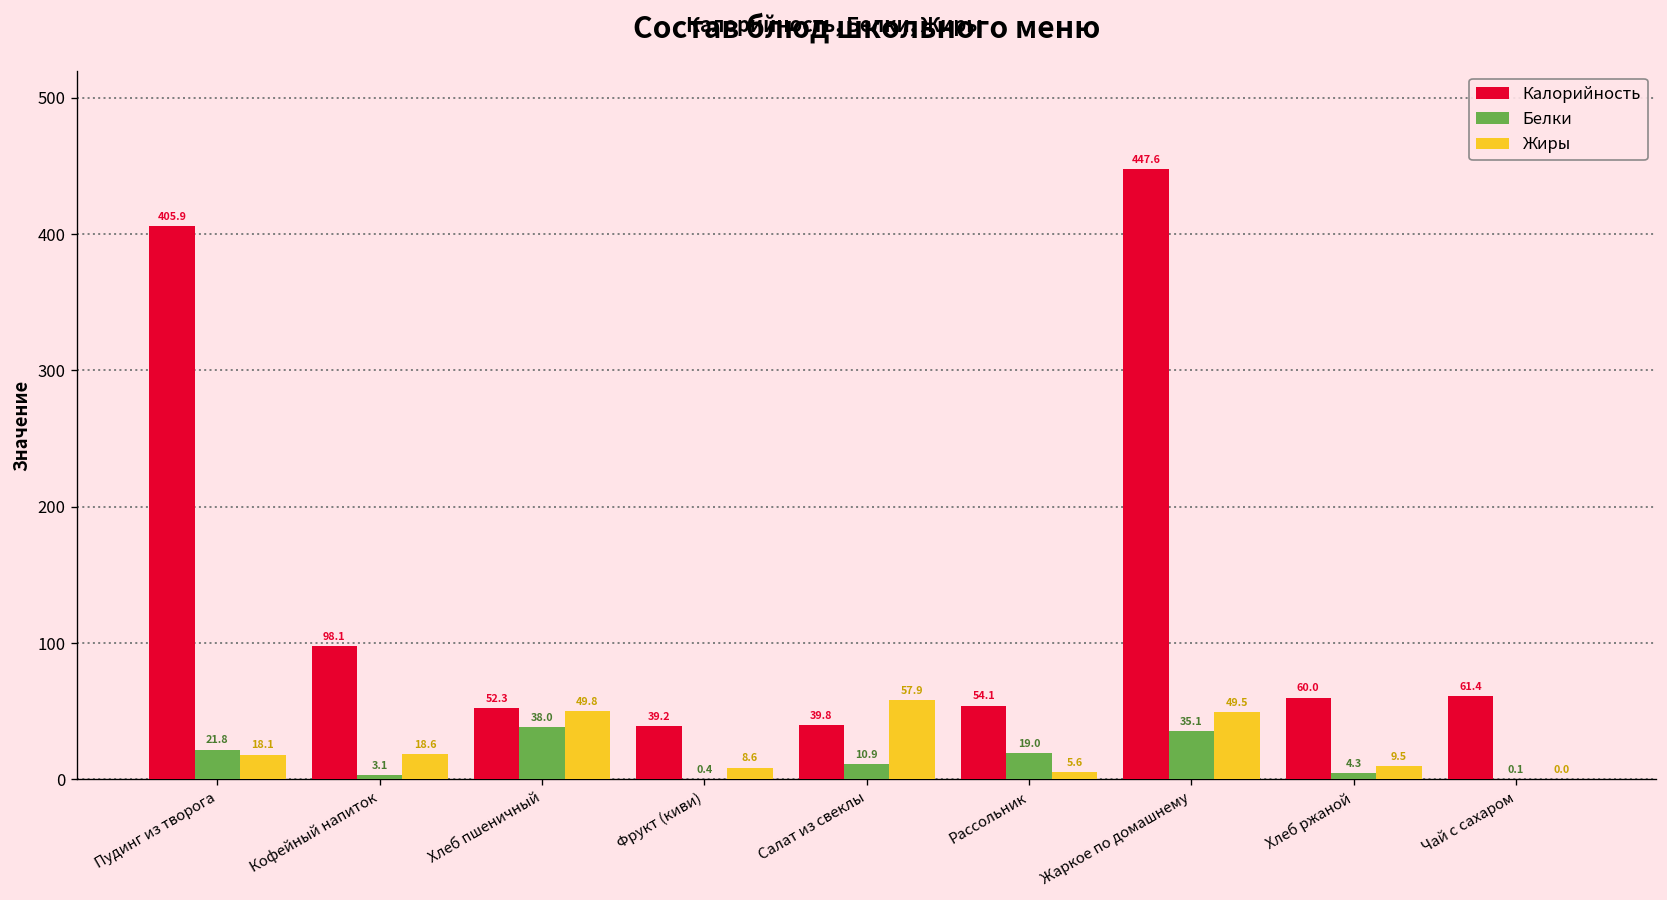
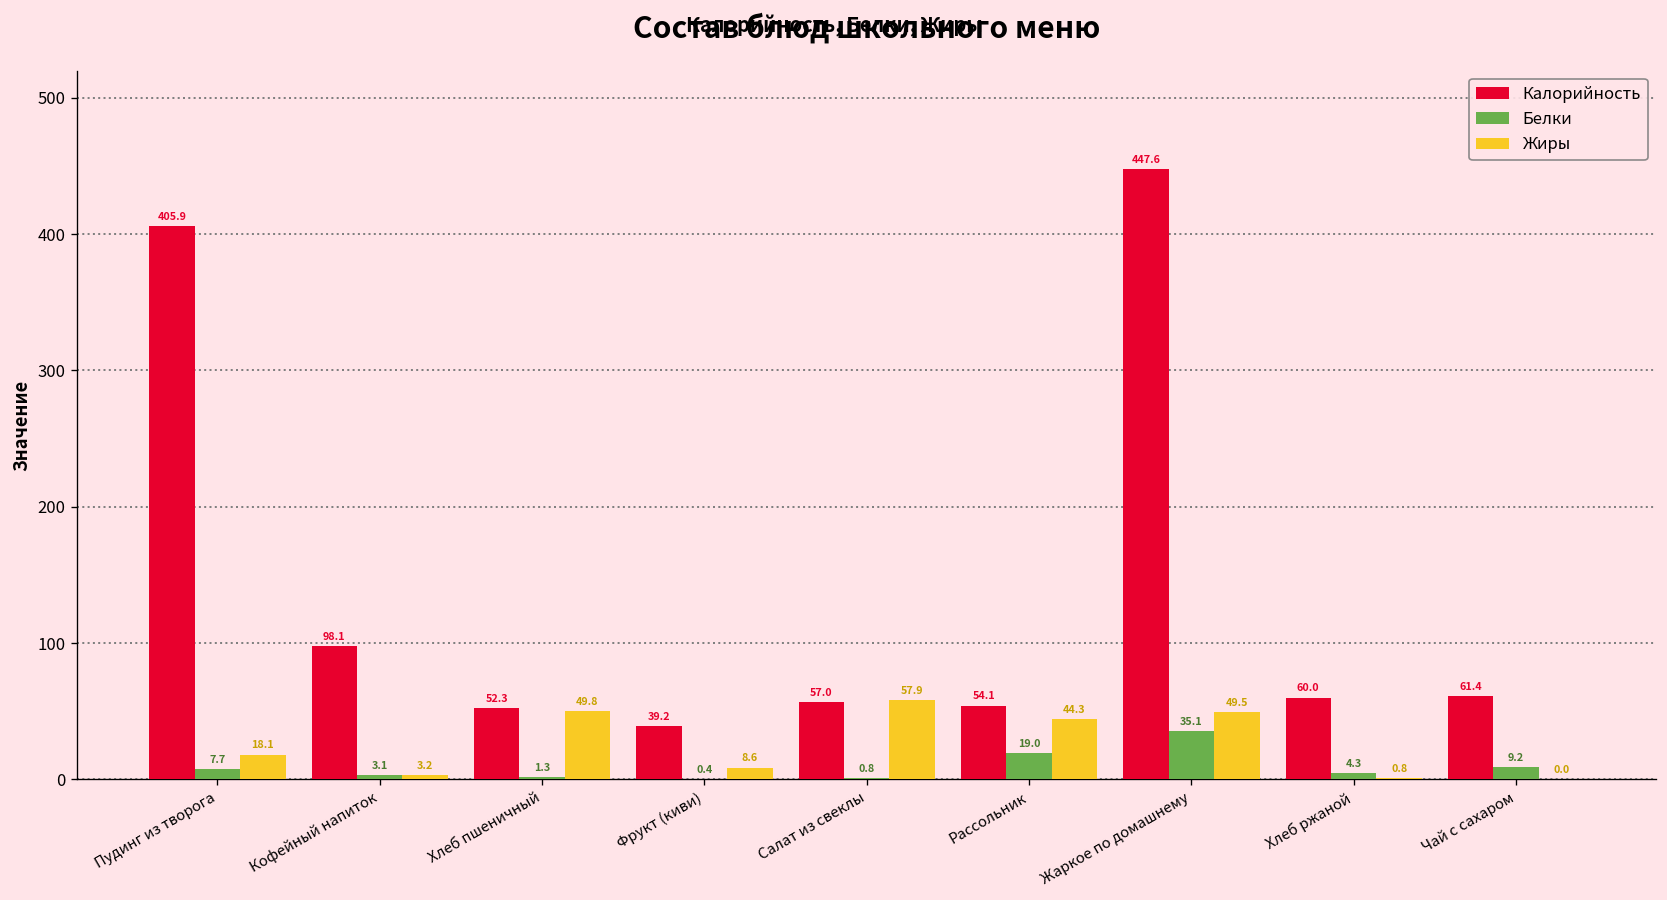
Белки, Пудинг из творога: 21.8 -> 7.7
Жиры, Кофейный напиток: 18.6 -> 3.2
Белки, Хлеб пшеничный: 38.0 -> 1.3
Калорийность, Салат из свеклы: 39.8 -> 57.0
Белки, Салат из свеклы: 10.9 -> 0.8
Жиры, Рассольник: 5.6 -> 44.3
Жиры, Хлеб ржаной: 9.5 -> 0.8
Белки, Чай с сахаром: 0.1 -> 9.2
